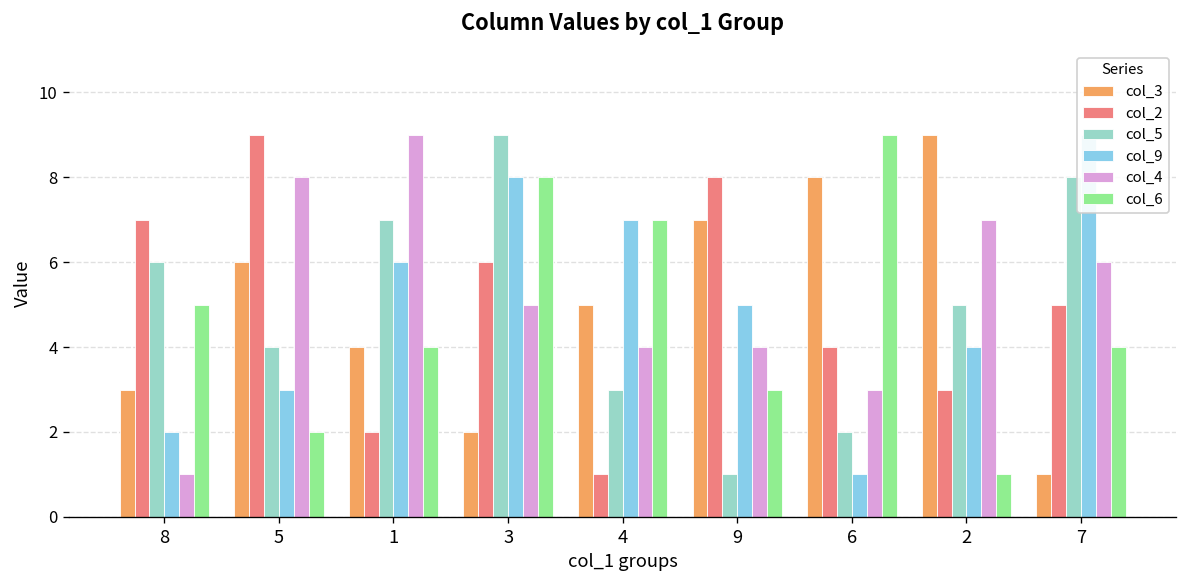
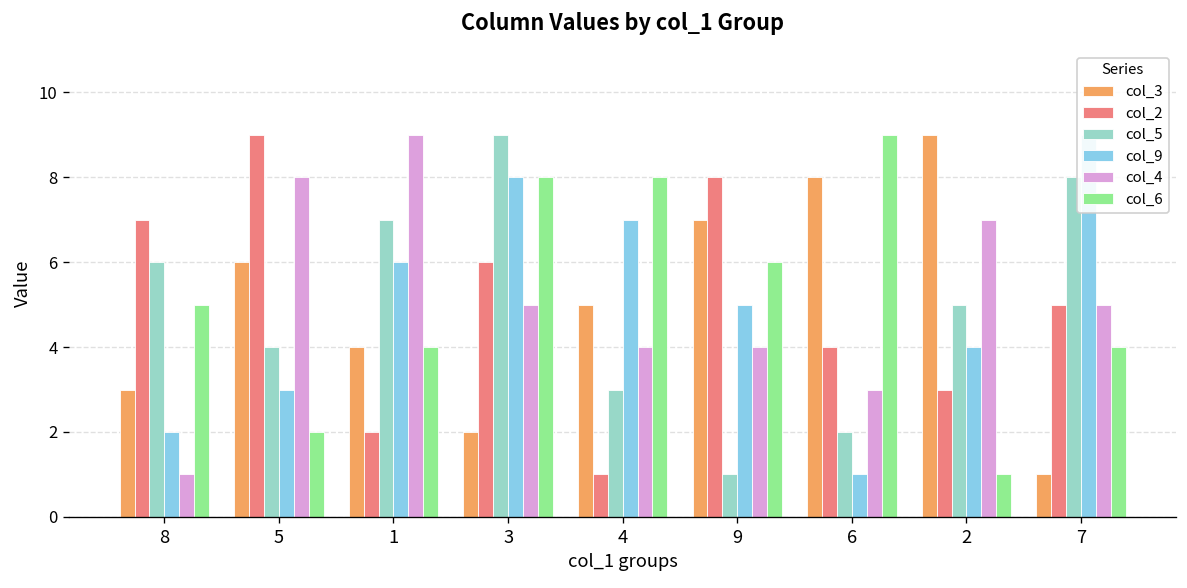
col_6, 4: 7 -> 8
col_6, 9: 3 -> 6
col_4, 7: 6 -> 5
